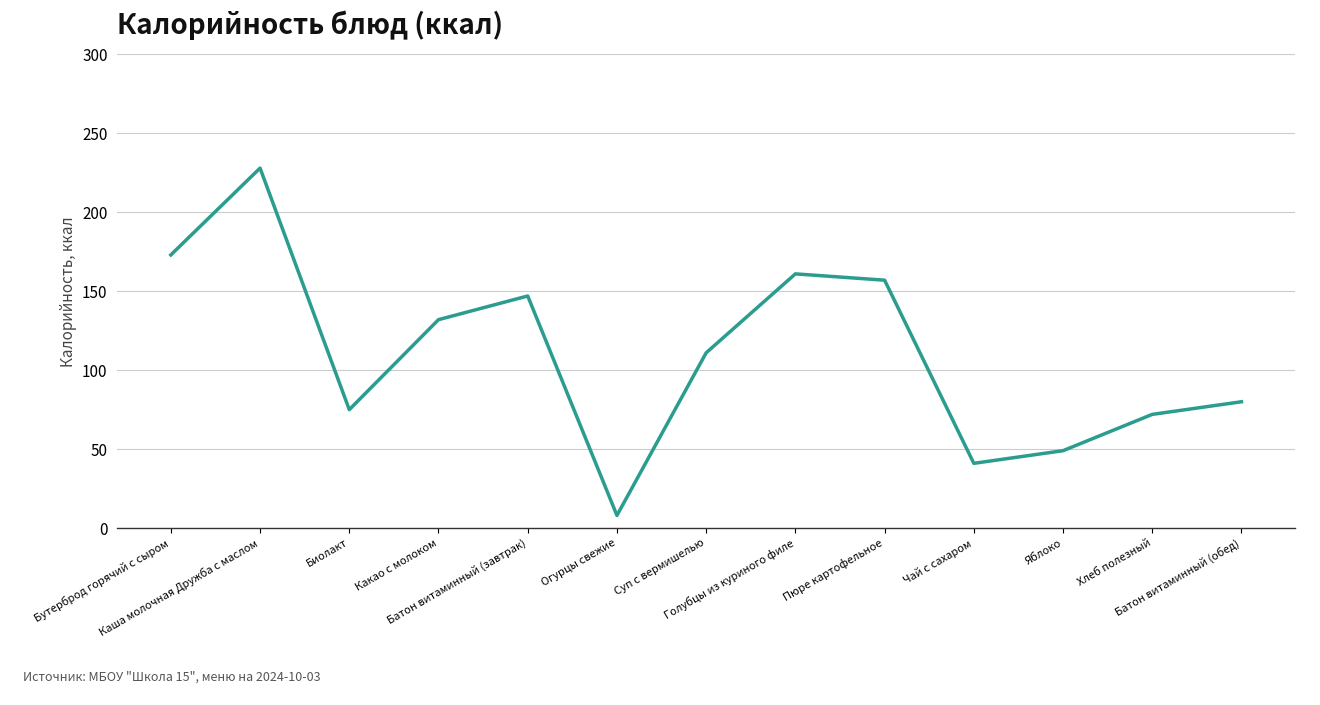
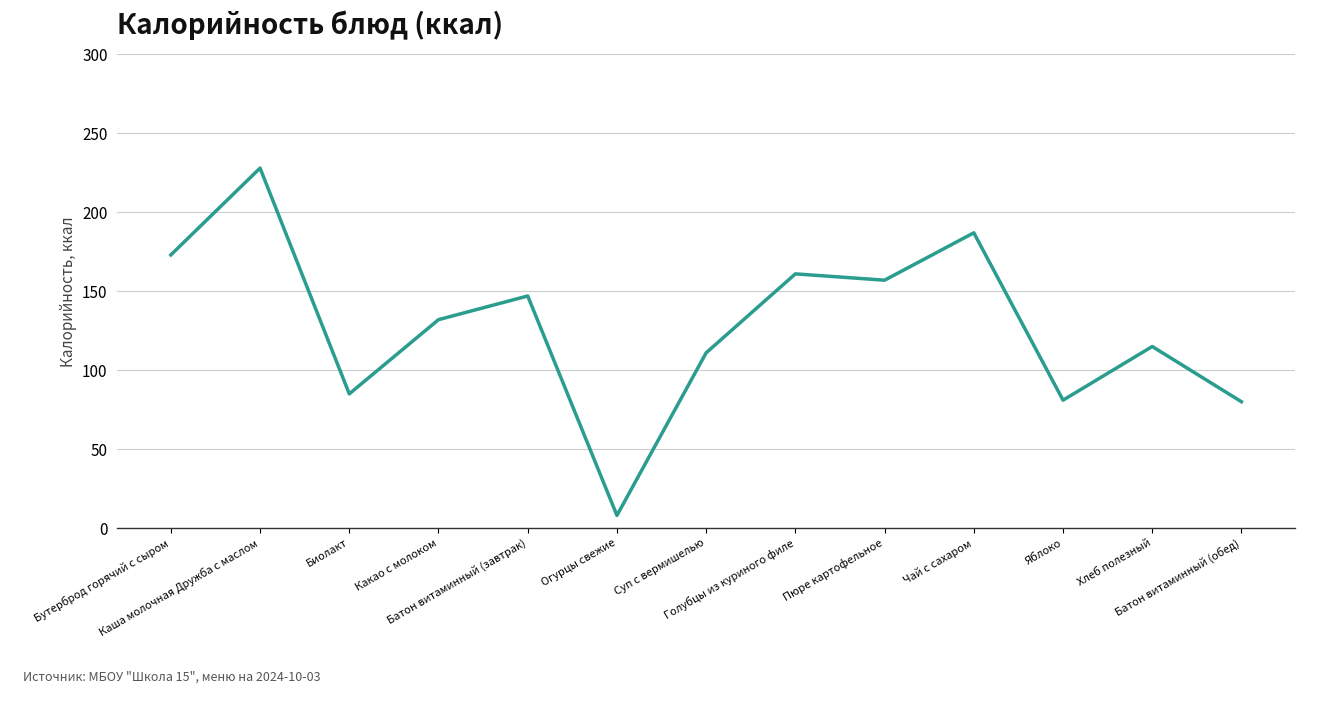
Биолакт: 75 -> 85
Чай с сахаром: 41 -> 187
Яблоко: 49 -> 81
Хлеб полезный: 72 -> 115
